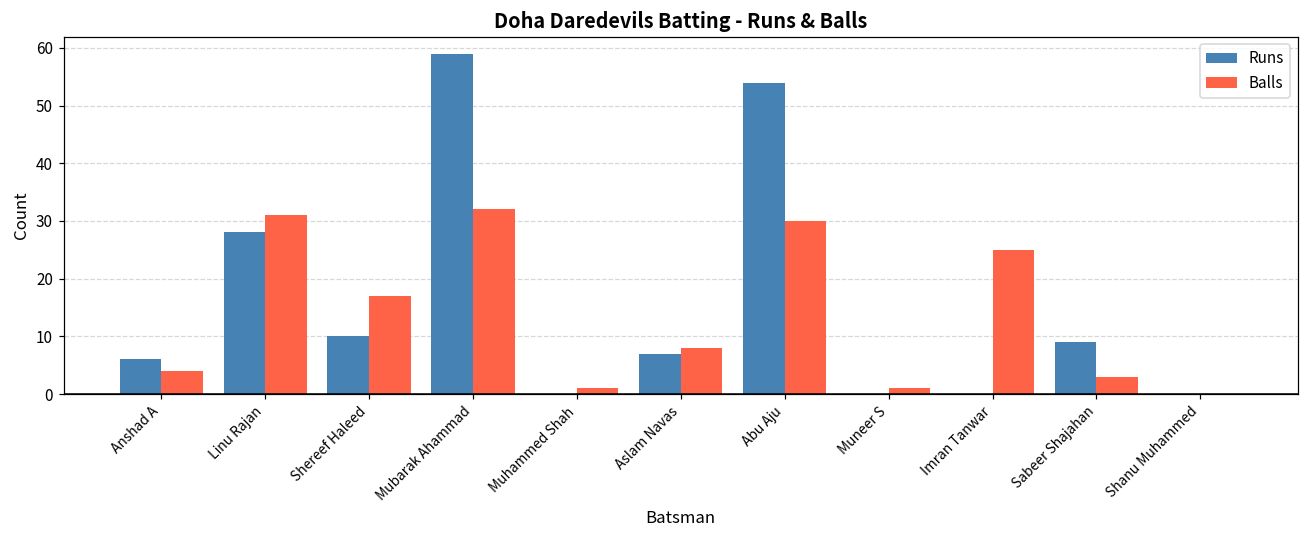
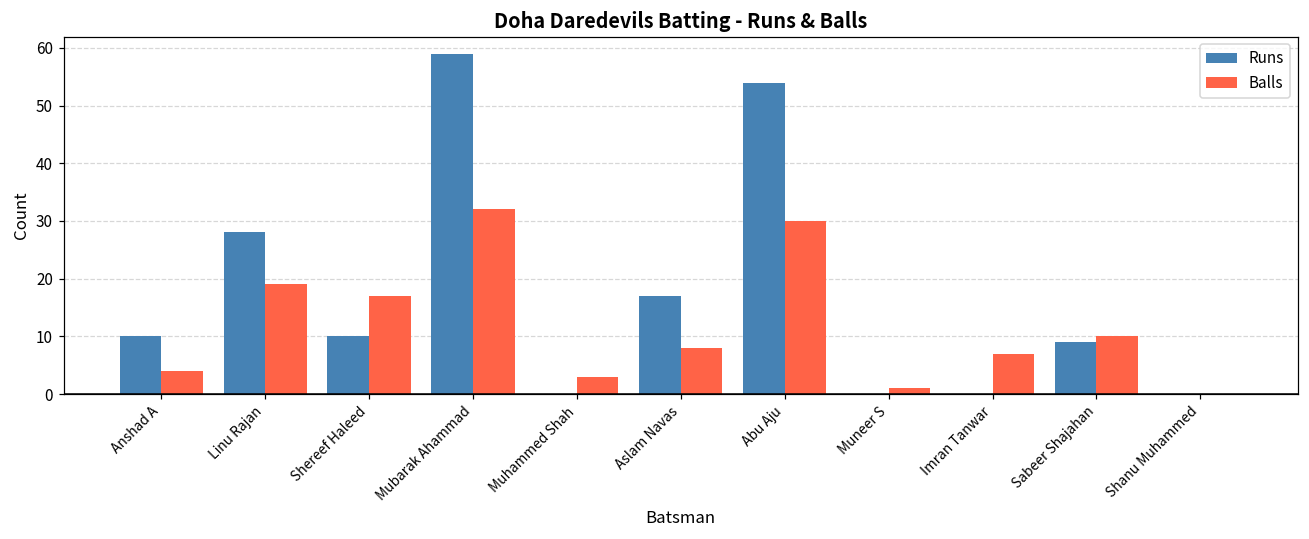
Runs, Anshad A: 6 -> 10
Balls, Linu Rajan: 31 -> 19
Balls, Muhammed Shah: 1 -> 3
Runs, Aslam Navas: 7 -> 17
Balls, Imran Tanwar: 25 -> 7
Balls, Sabeer Shajahan: 3 -> 10
